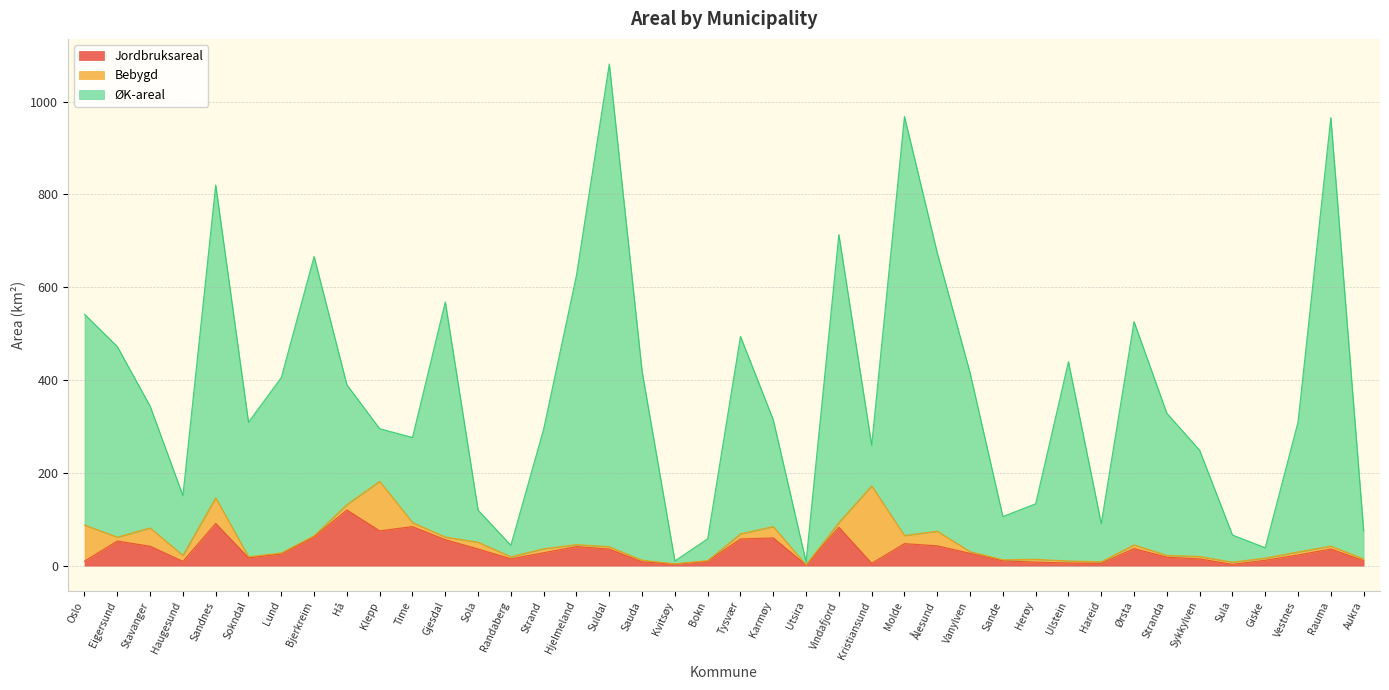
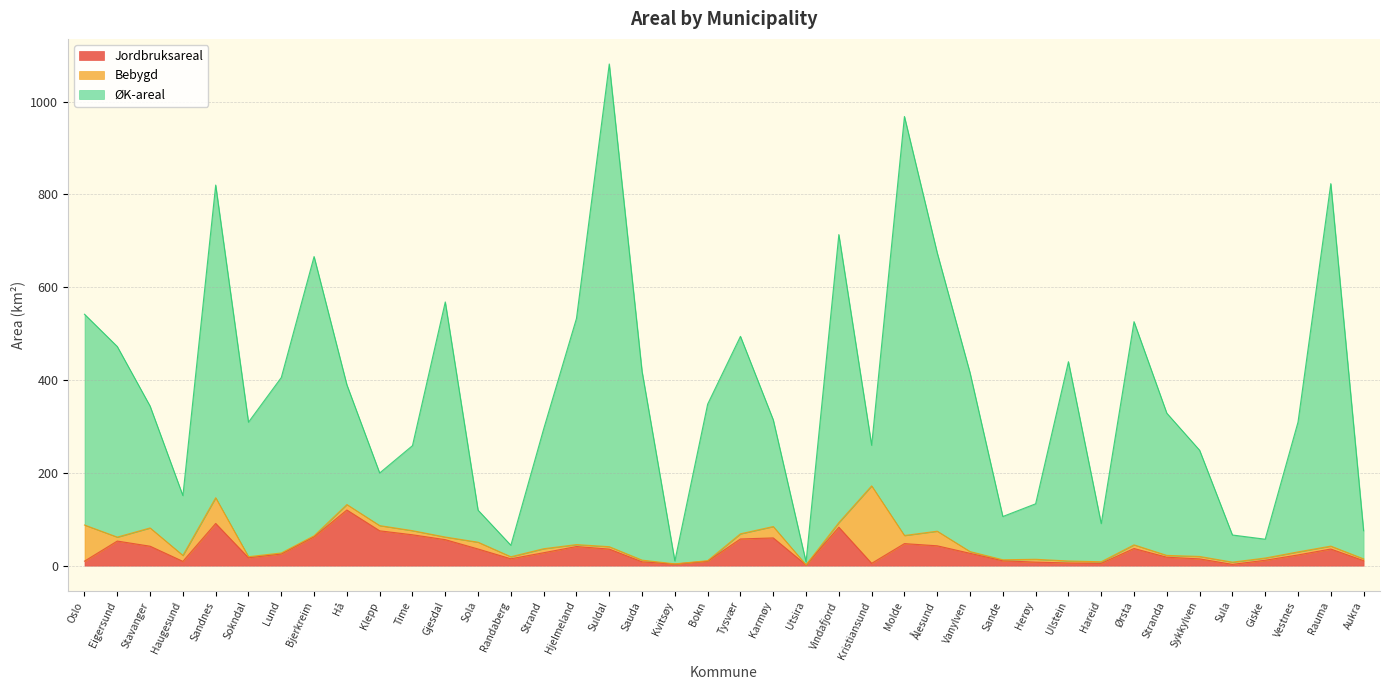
Bebygd, Klepp: 110 -> 10
Jordbruksareal, Time: 80 -> 70
ØK-areal, Hjelmeland: 580 -> 490
ØK-areal, Bokn: 50 -> 340
ØK-areal, Giske: 20 -> 40
ØK-areal, Rauma: 920 -> 780
